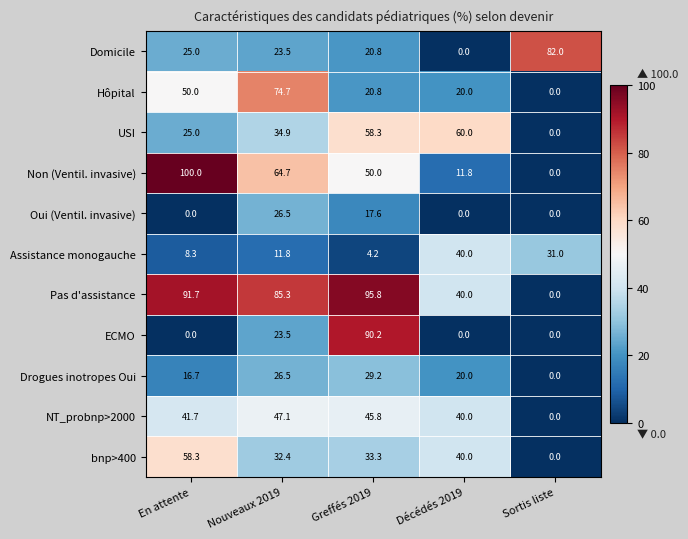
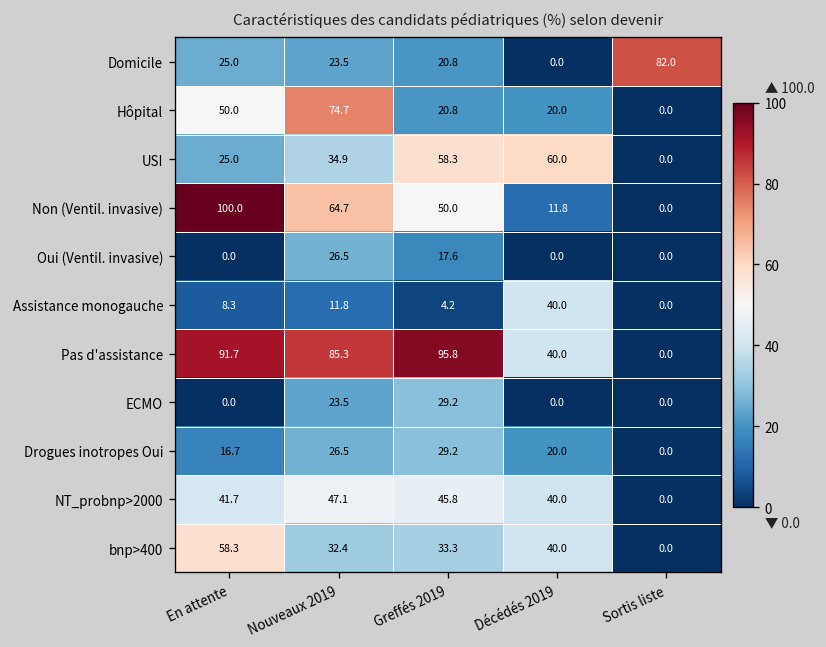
Assistance monogauche, Sortis liste: 31.0 -> 0.0
ECMO, Greffés 2019: 90.2 -> 29.2
